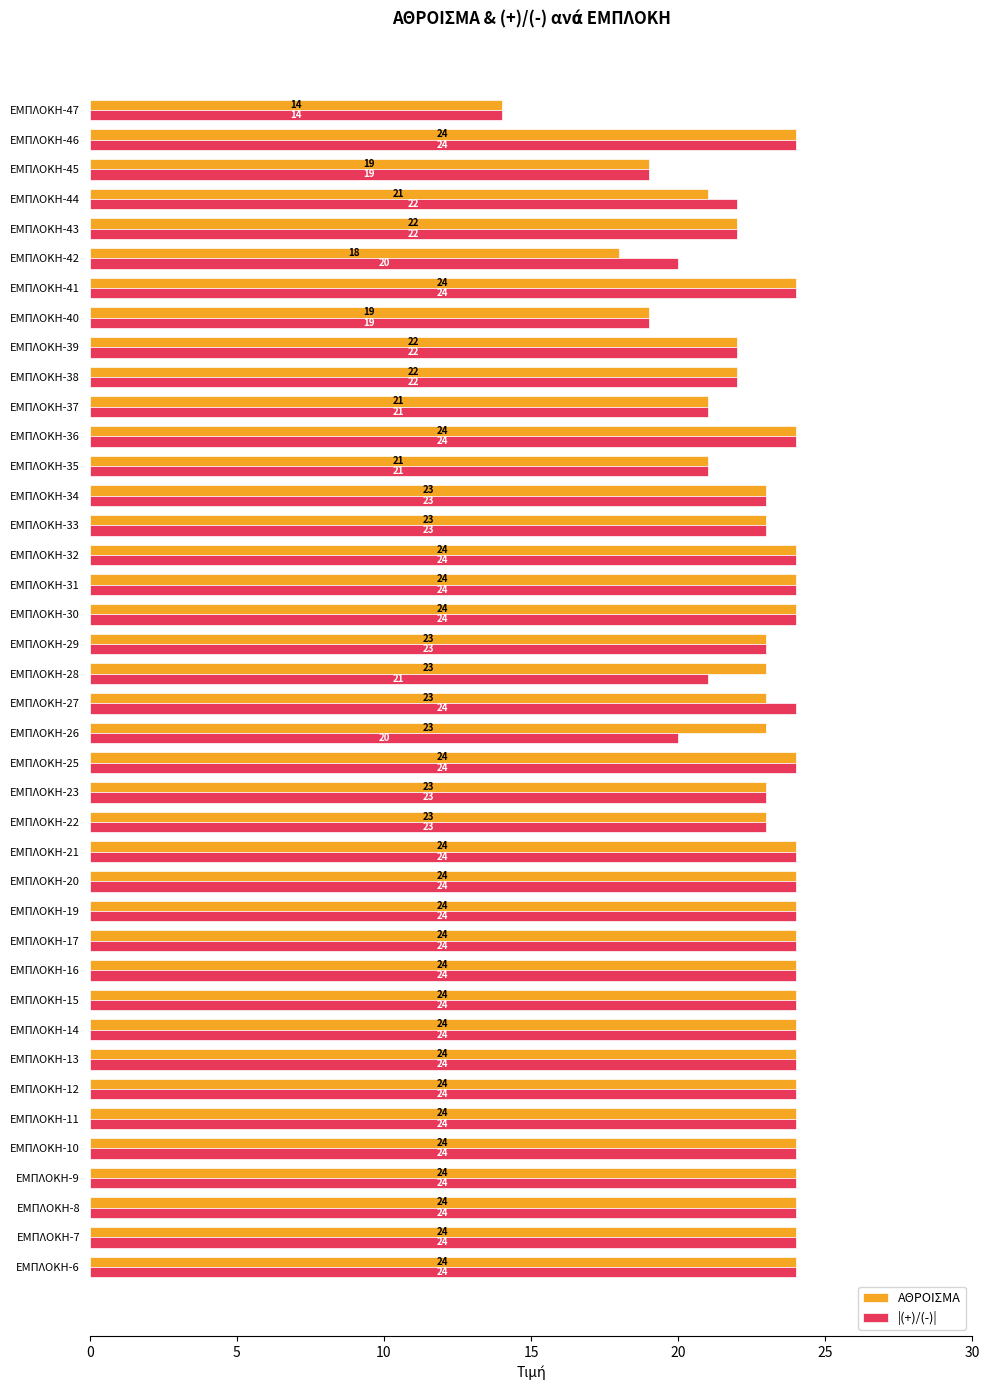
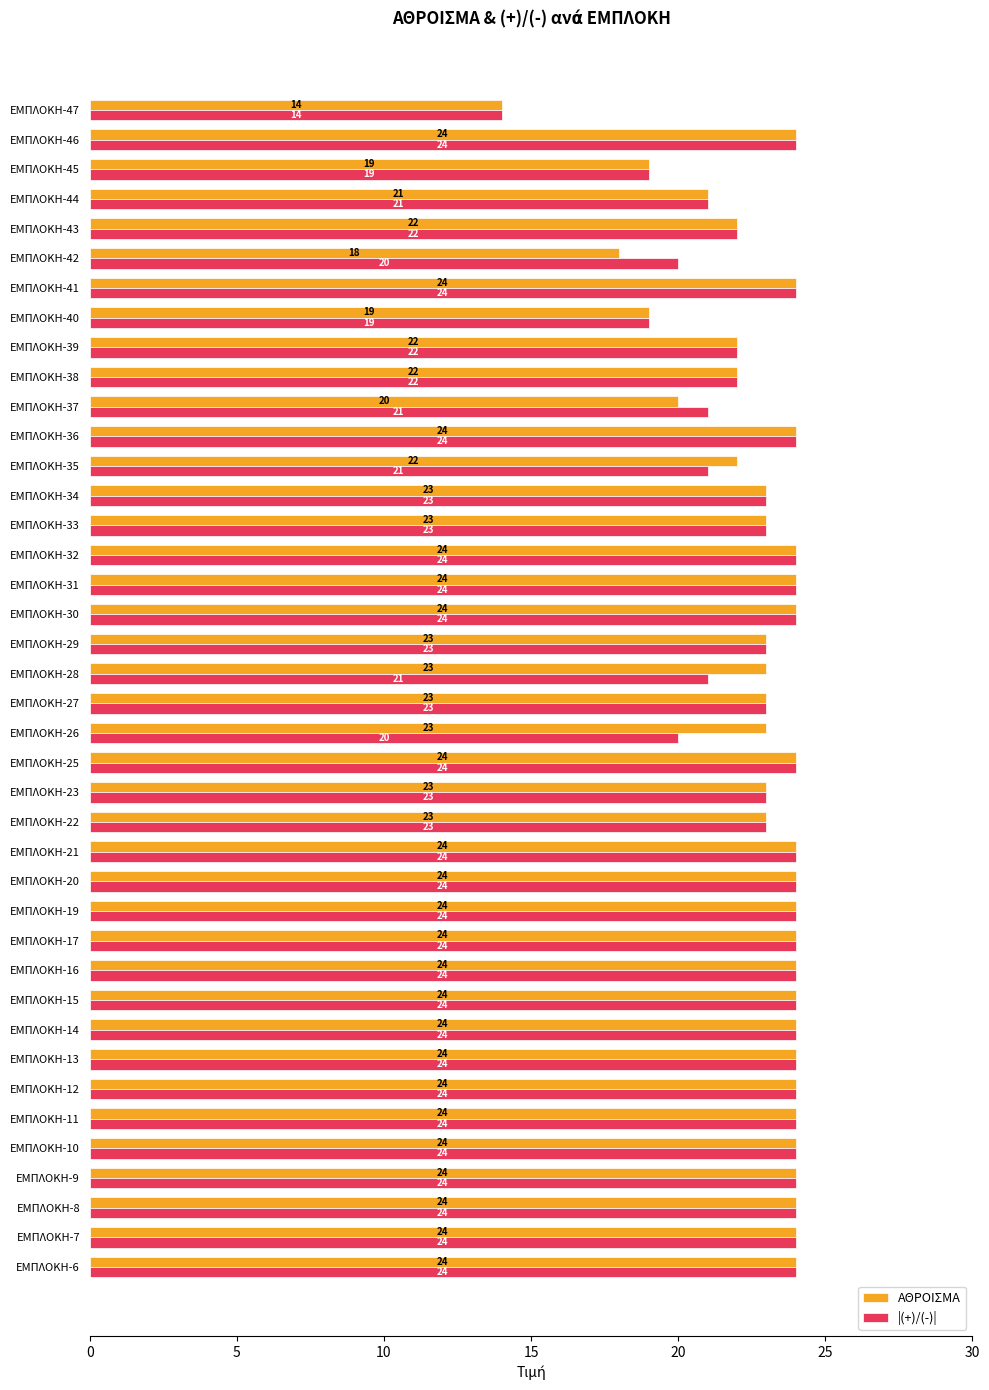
|(+)/(-)|, ΕΜΠΛΟΚΗ-44: 22 -> 21
ΑΘΡΟΙΣΜΑ, ΕΜΠΛΟΚΗ-37: 21 -> 20
ΑΘΡΟΙΣΜΑ, ΕΜΠΛΟΚΗ-35: 21 -> 22
|(+)/(-)|, ΕΜΠΛΟΚΗ-27: 24 -> 23
